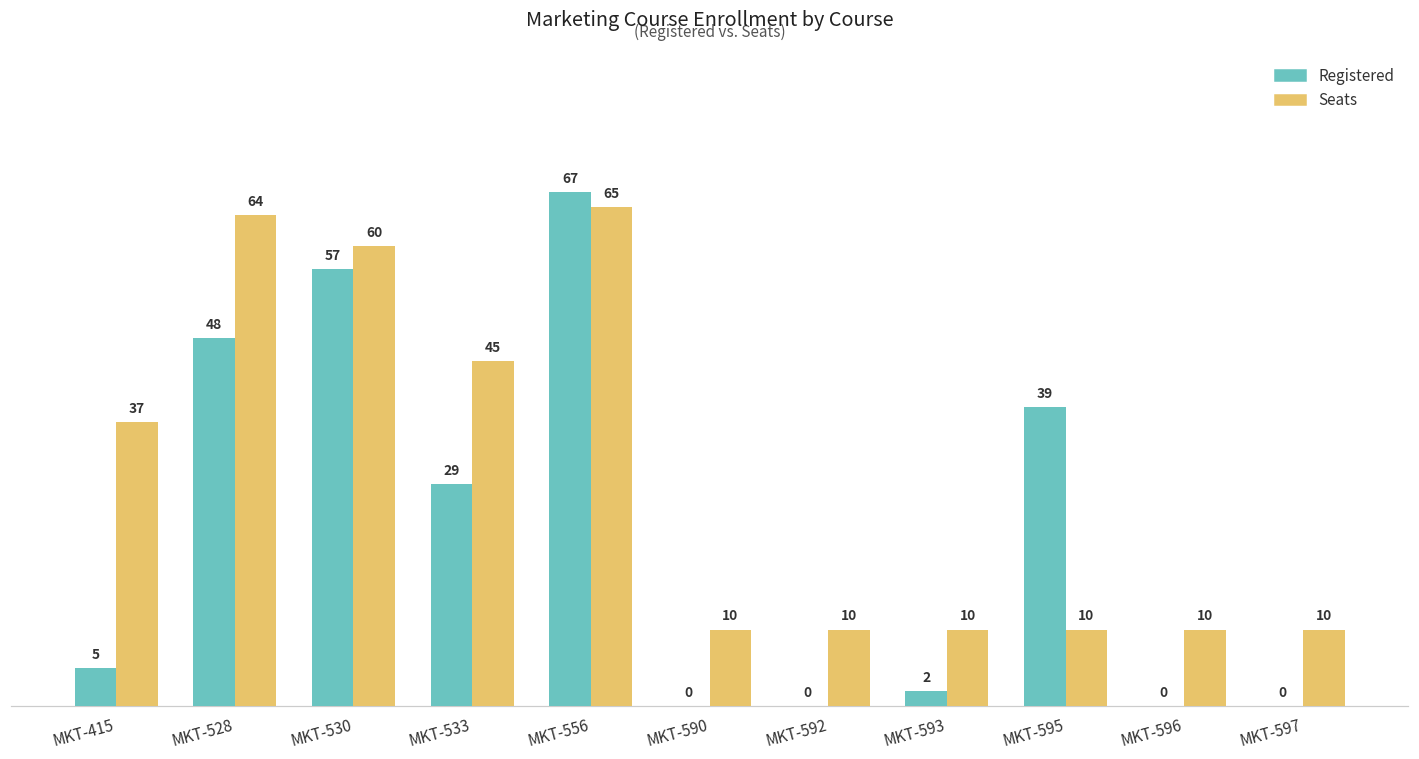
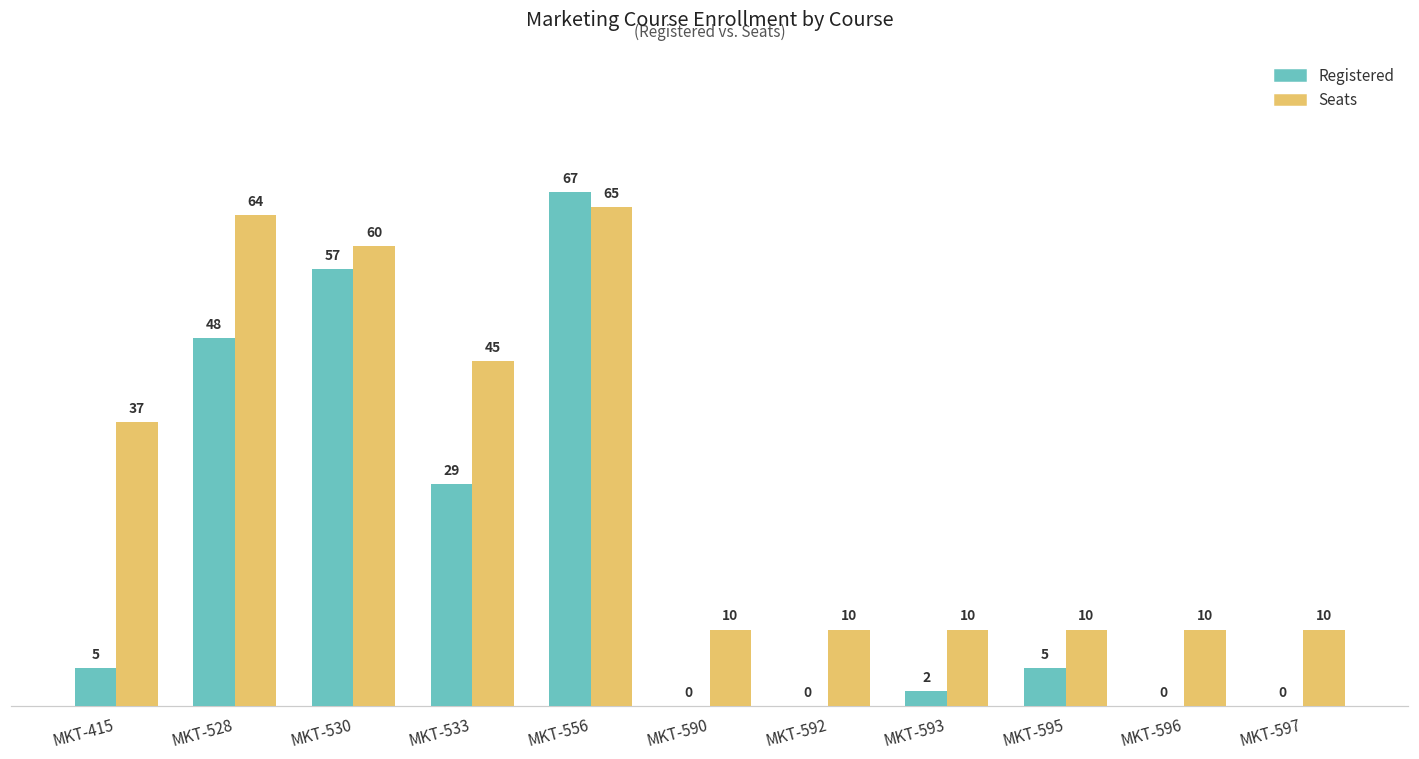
Registered, MKT-595: 39 -> 5
